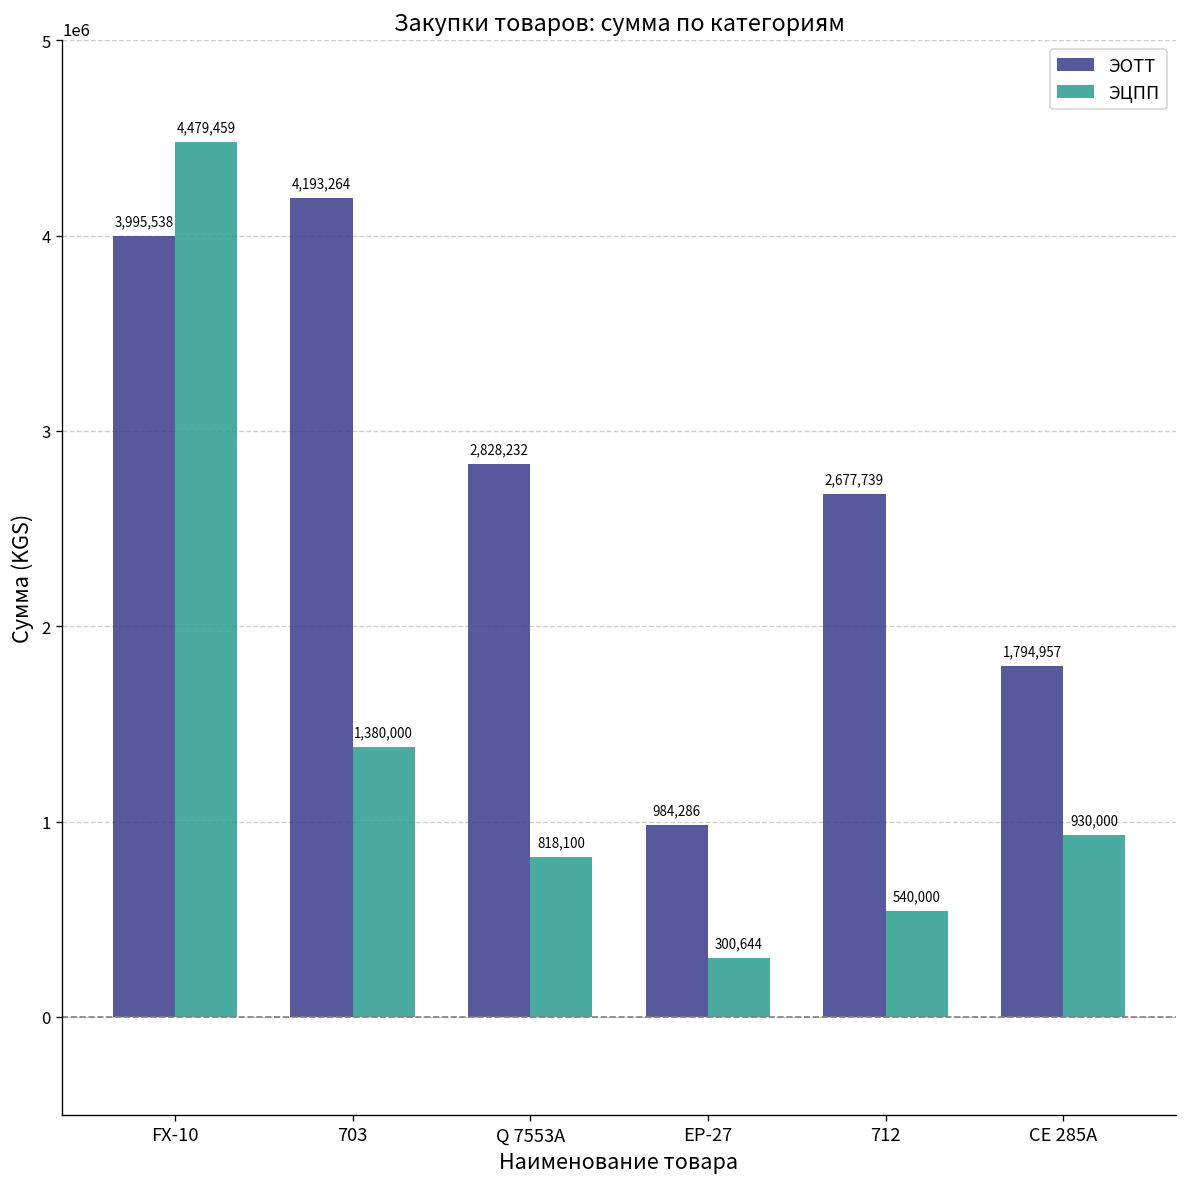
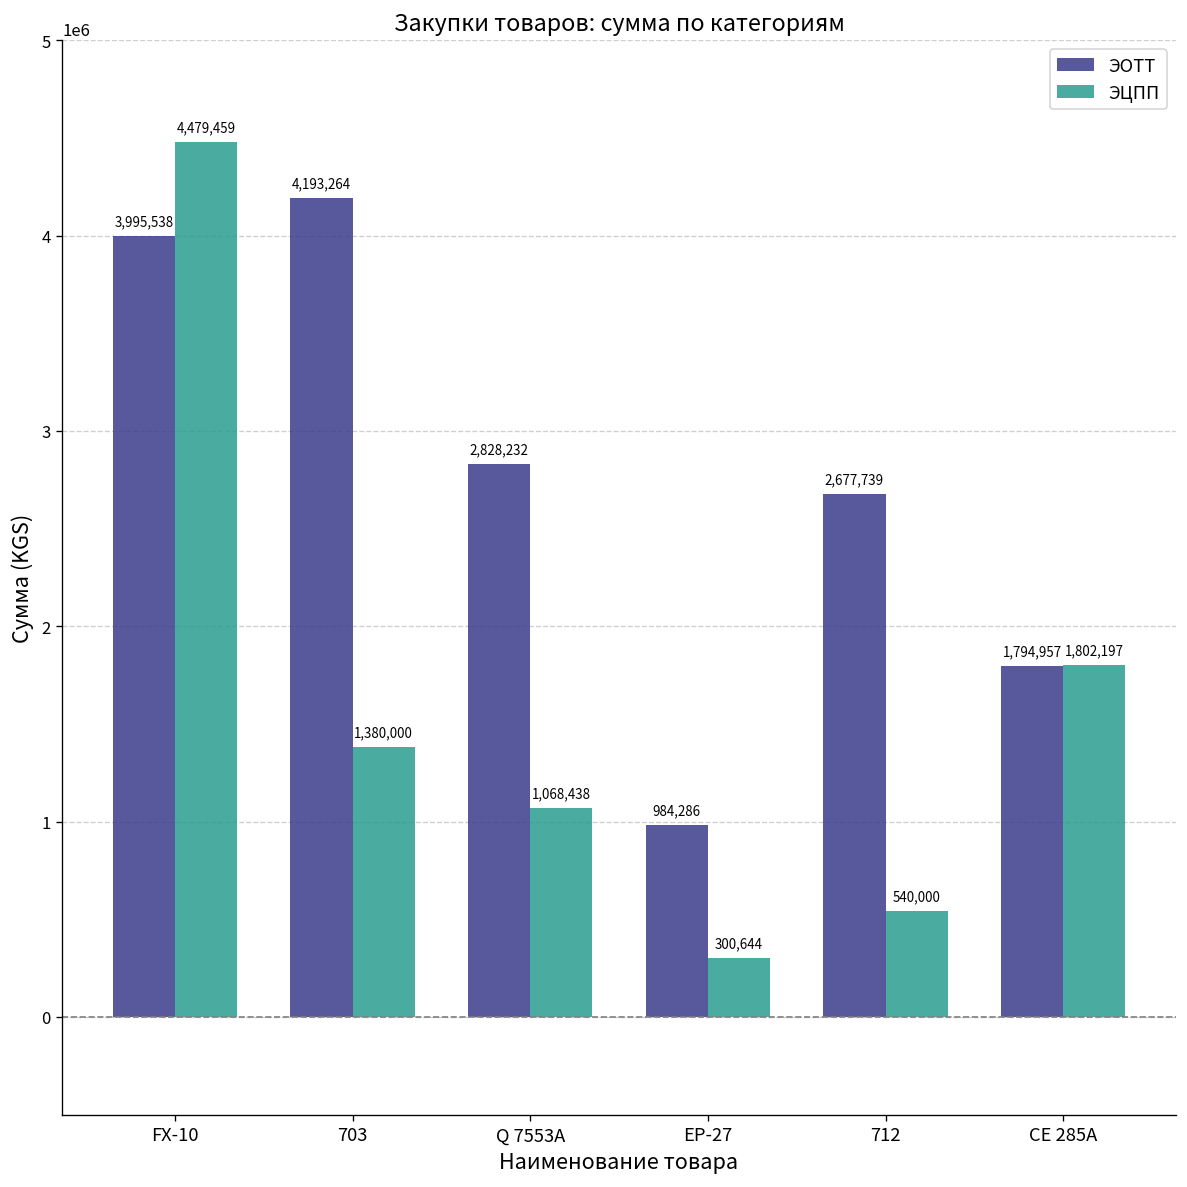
ЭЦПП, Q 7553A: 818,100 -> 1,068,438
ЭЦПП, CE 285A: 930,000 -> 1,802,197
